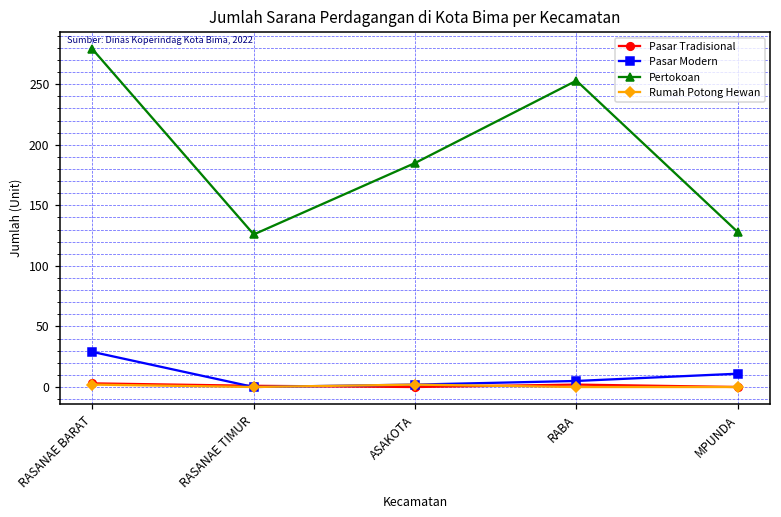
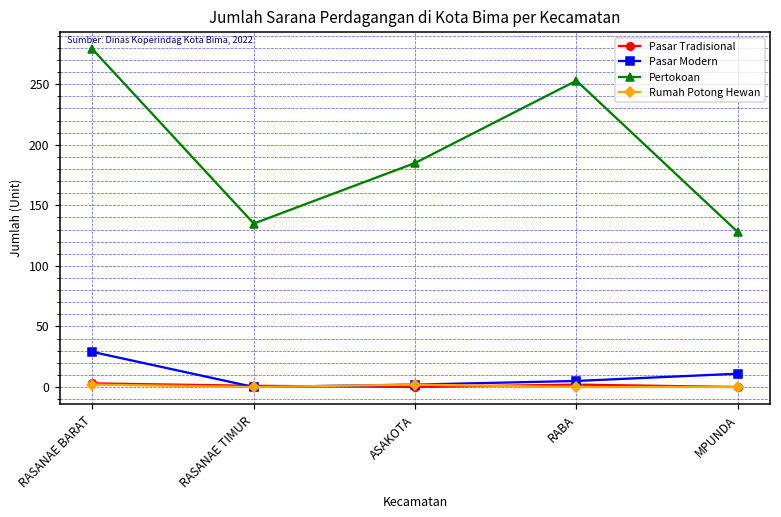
Pertokoan, RASANAE TIMUR: 126 -> 135
